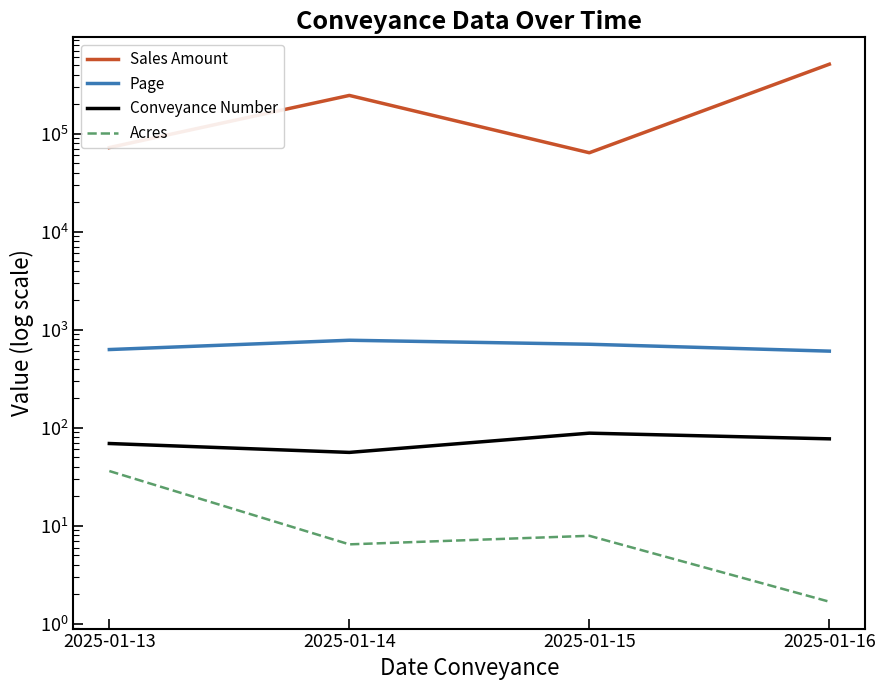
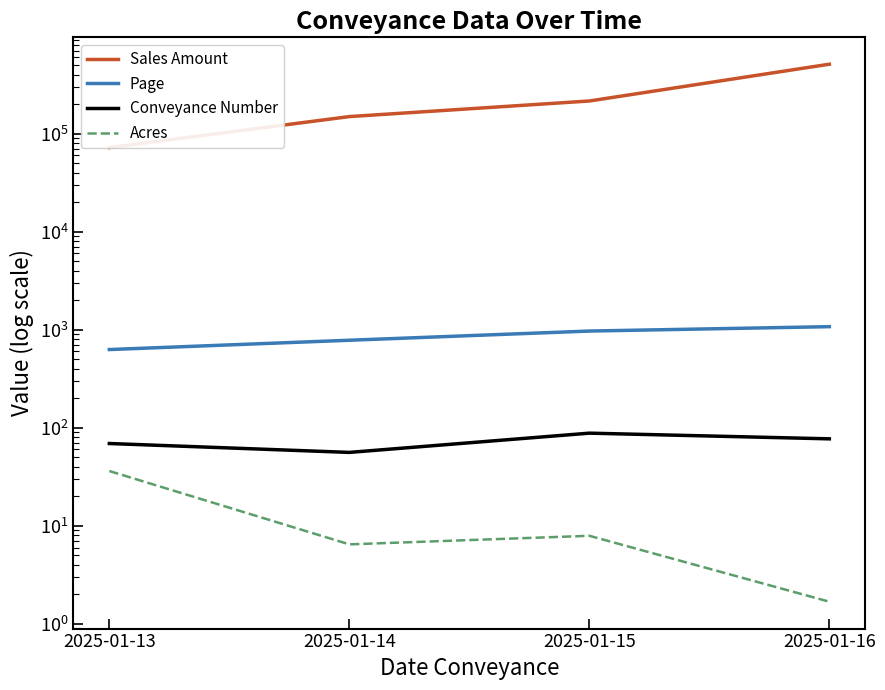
Sales Amount, 2025-01-14: 250000 -> 150000
Sales Amount, 2025-01-15: 60000 -> 220000
Page, 2025-01-15: 700 -> 1000
Page, 2025-01-16: 600 -> 1100
